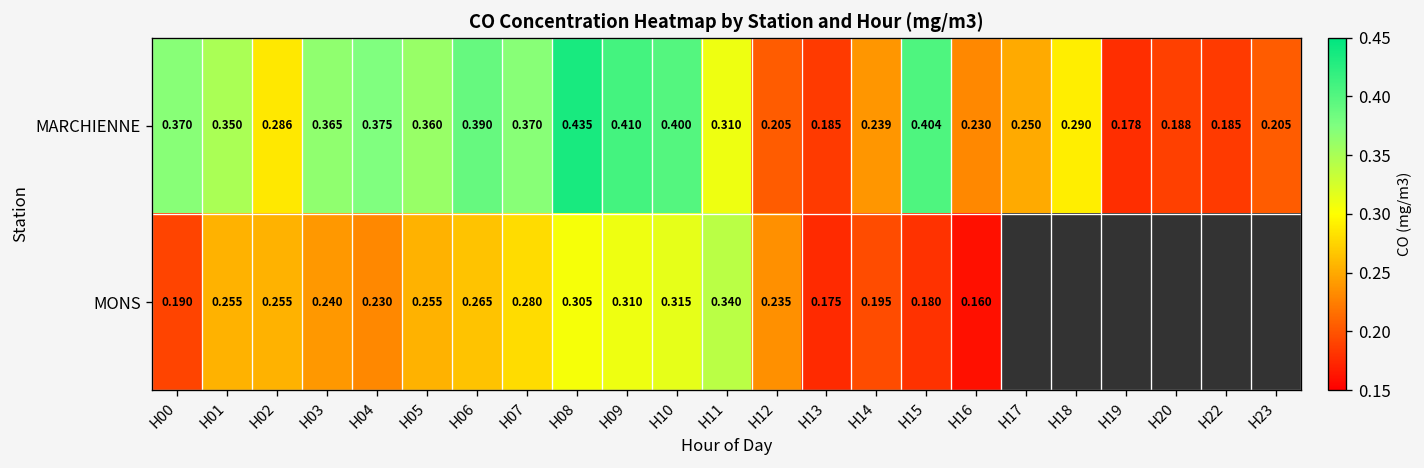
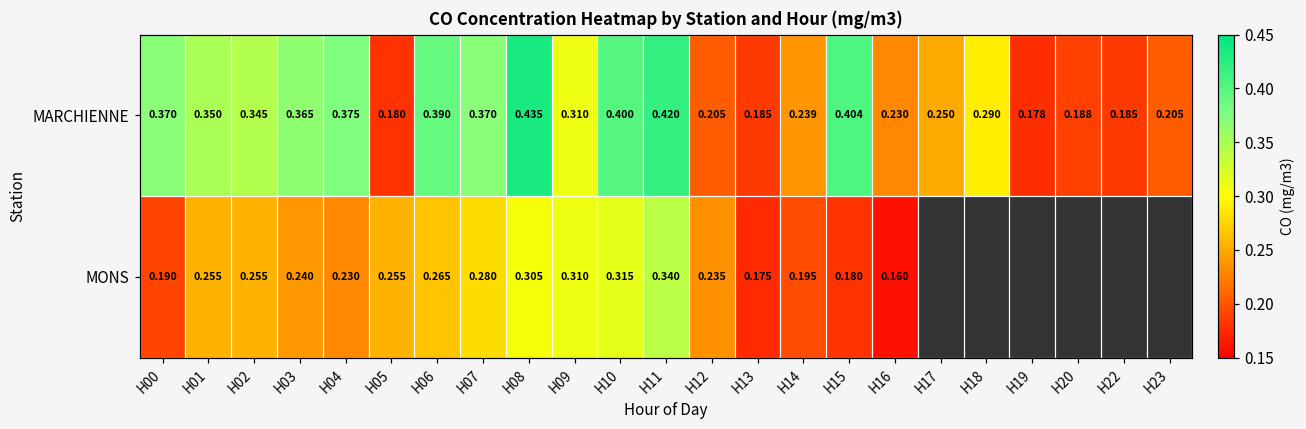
MARCHIENNE, H02: 0.286 -> 0.345
MARCHIENNE, H05: 0.360 -> 0.180
MARCHIENNE, H09: 0.410 -> 0.310
MARCHIENNE, H11: 0.310 -> 0.420
